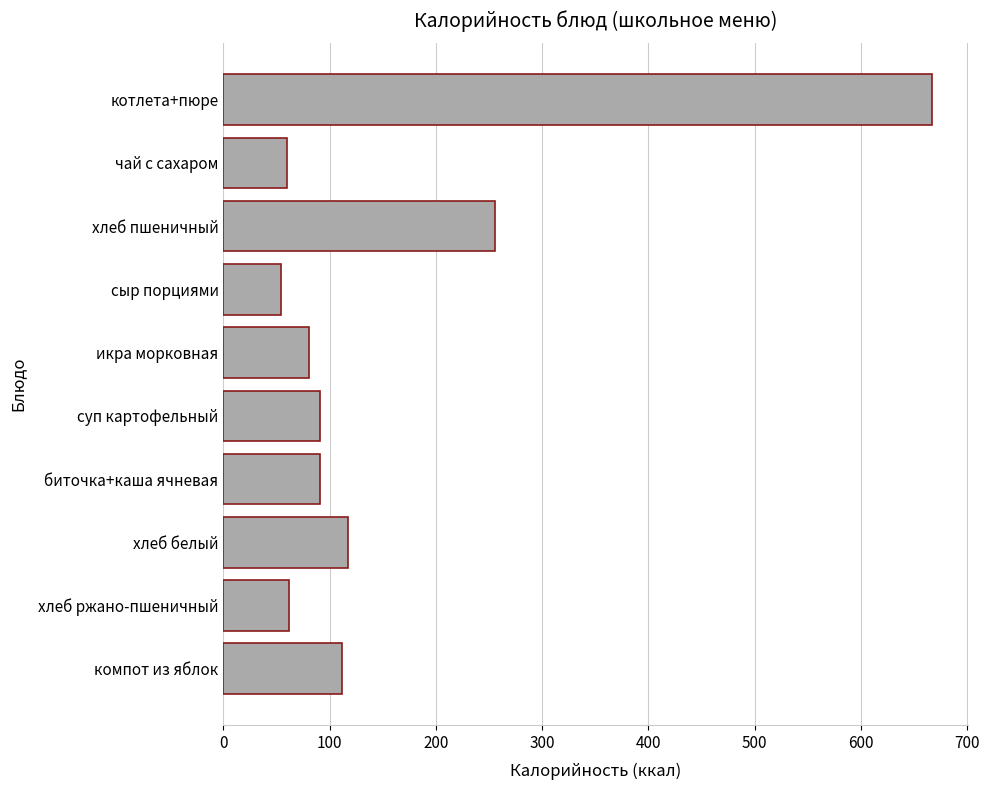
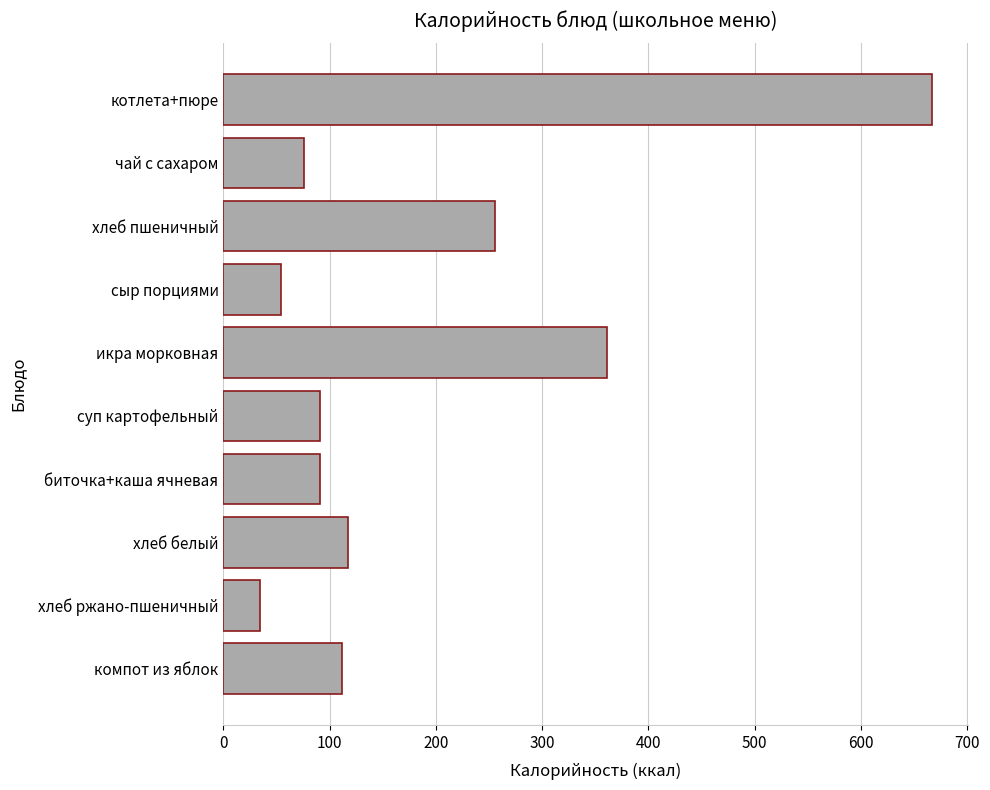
чай с сахаром: 60 -> 76
икра морковная: 80 -> 361
хлеб ржано-пшеничный: 61 -> 35
